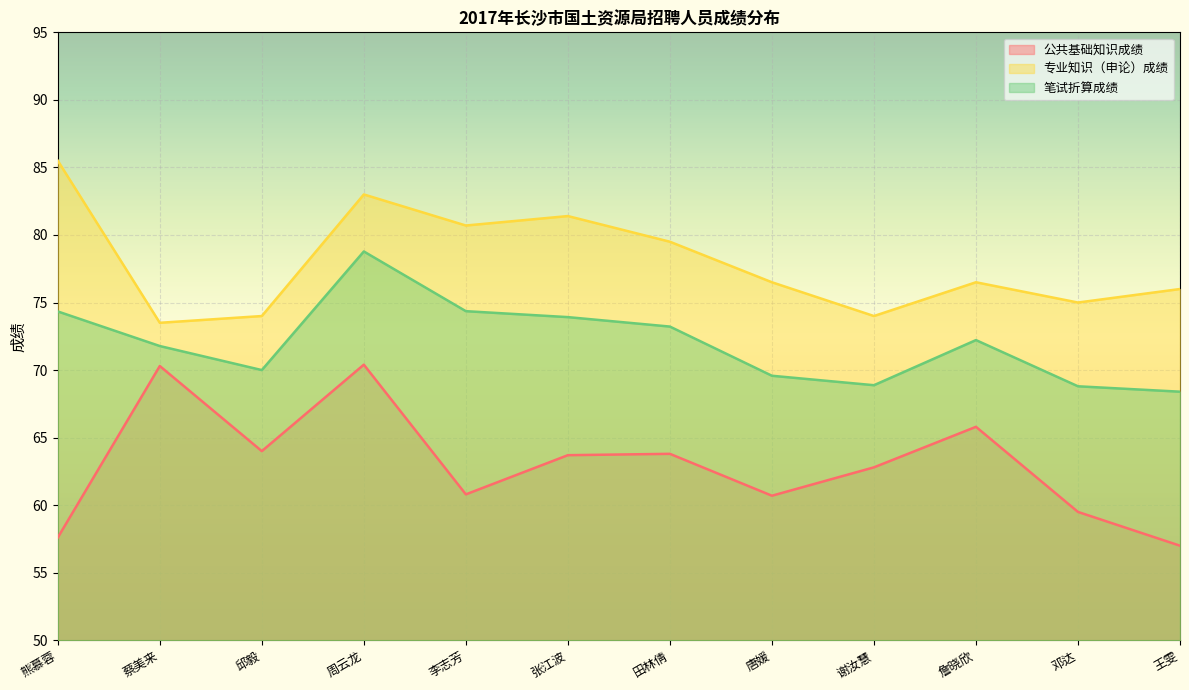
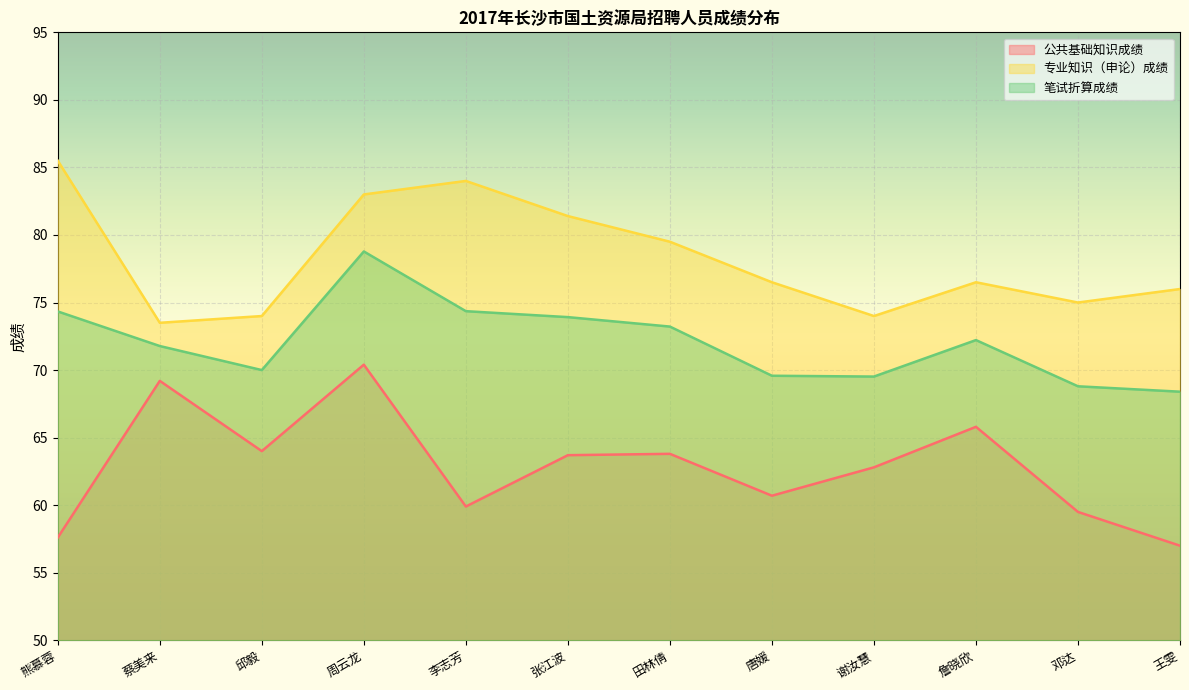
公共基础知识成绩, 蔡美来: 70.3 -> 69.2
公共基础知识成绩, 李志芳: 60.8 -> 59.9
专业知识（申论）成绩, 李志芳: 80.7 -> 84.0
笔试折算成绩, 谢汝慧: 68.9 -> 69.5
